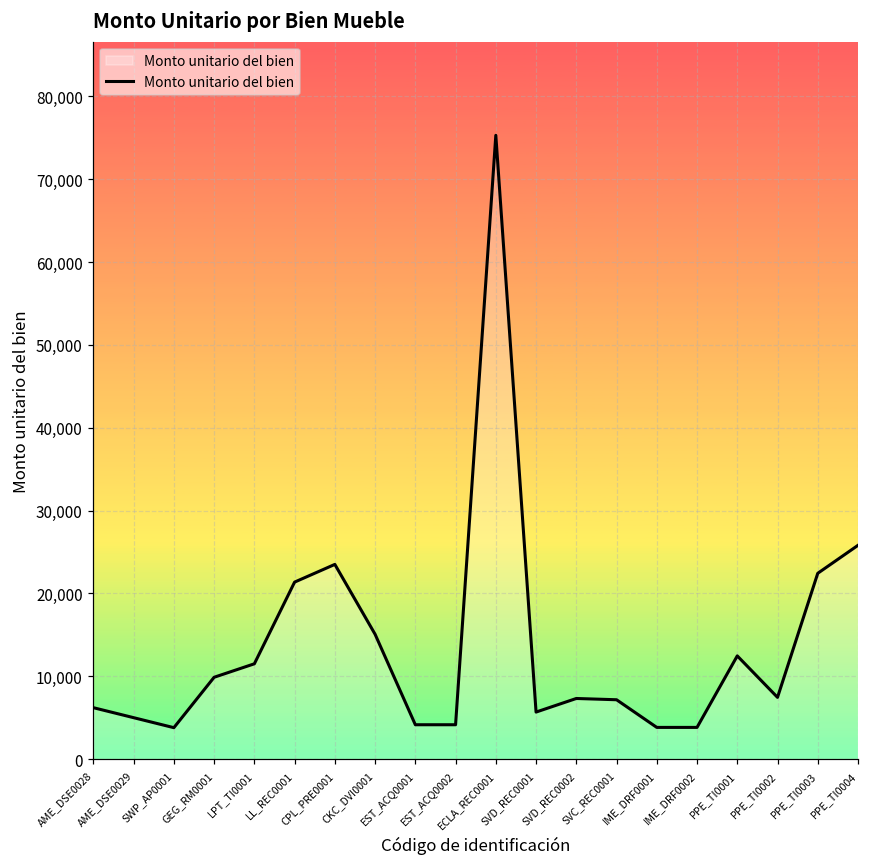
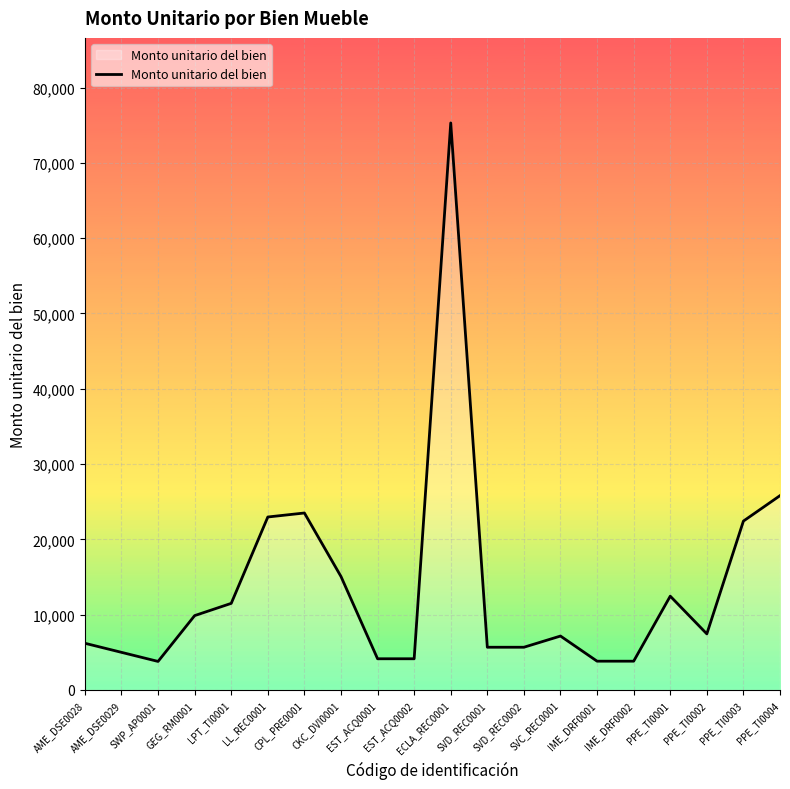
LL_REC0001: 21,000 -> 23,000
SVD_REC0002: 7,000 -> 6,000
